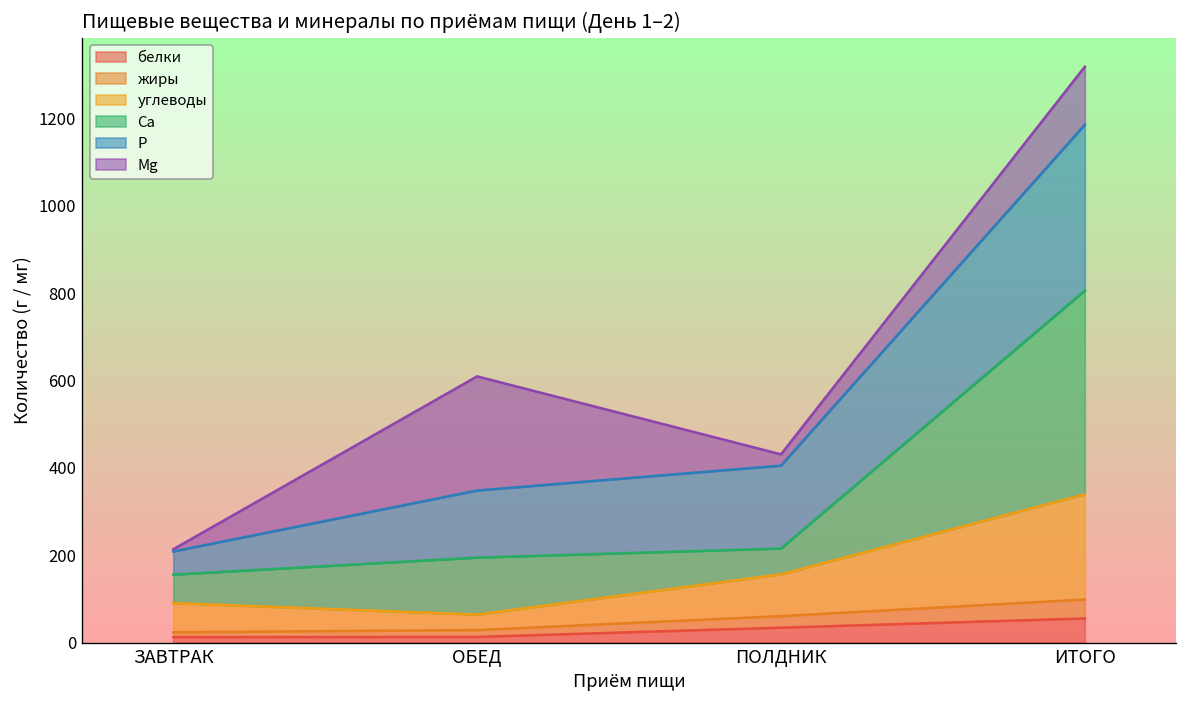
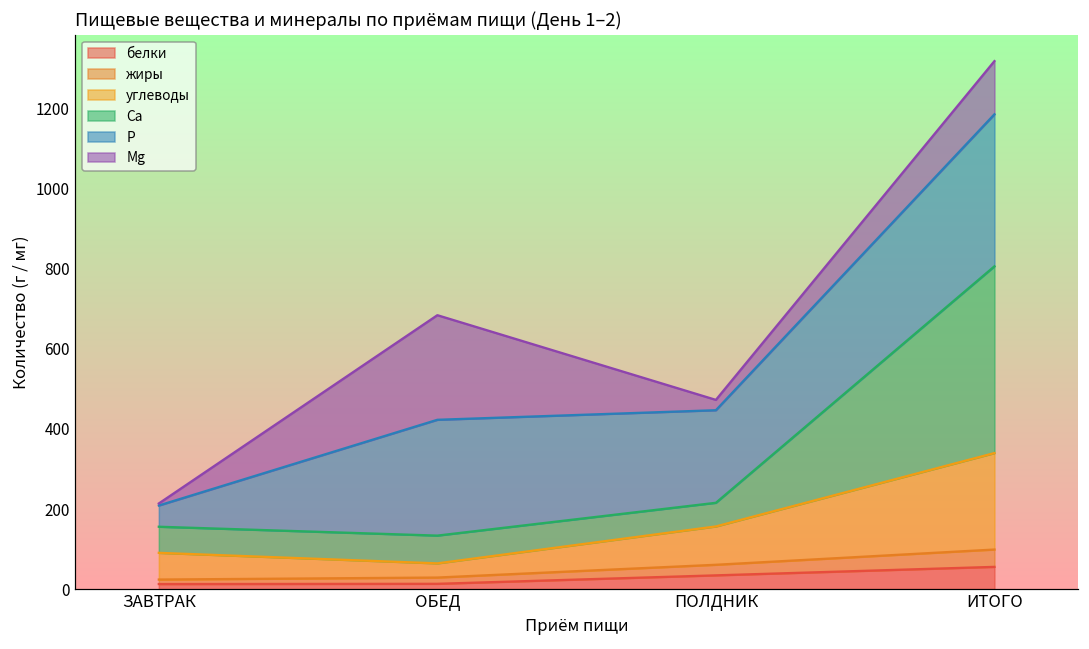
Ca, ОБЕД: 130 -> 70
P, ОБЕД: 150 -> 290
P, ПОЛДНИК: 190 -> 230
